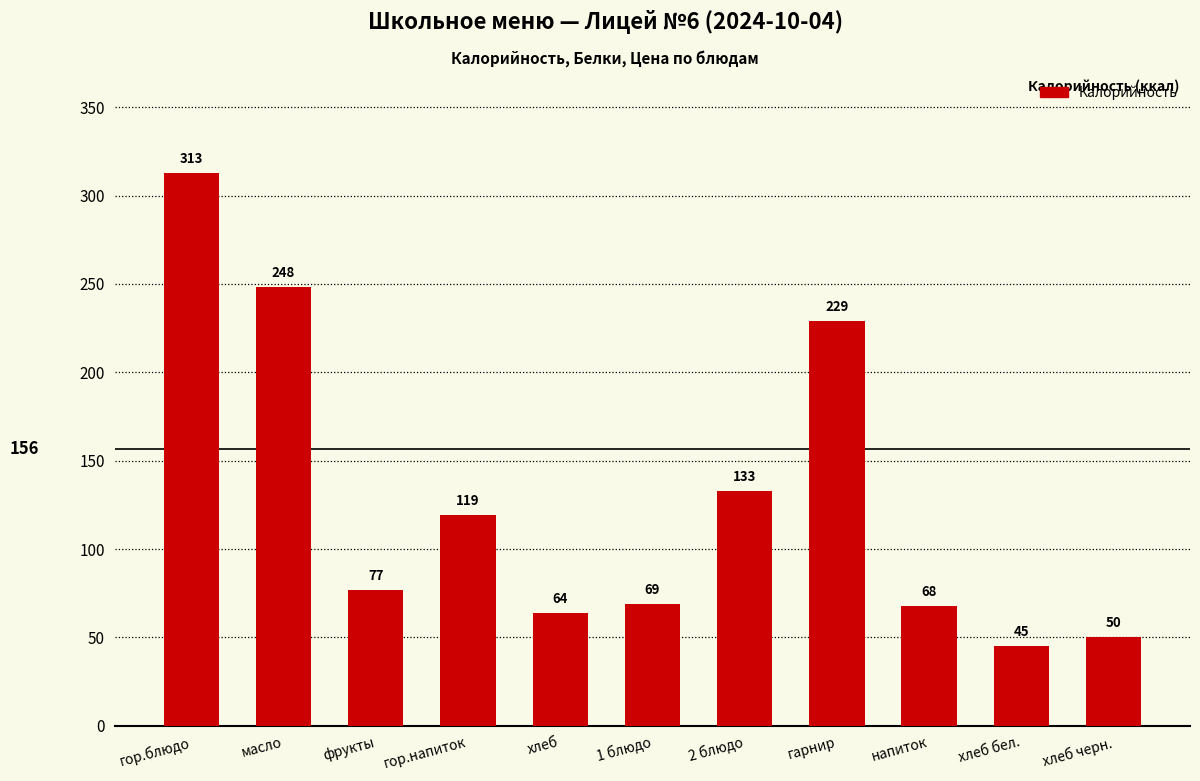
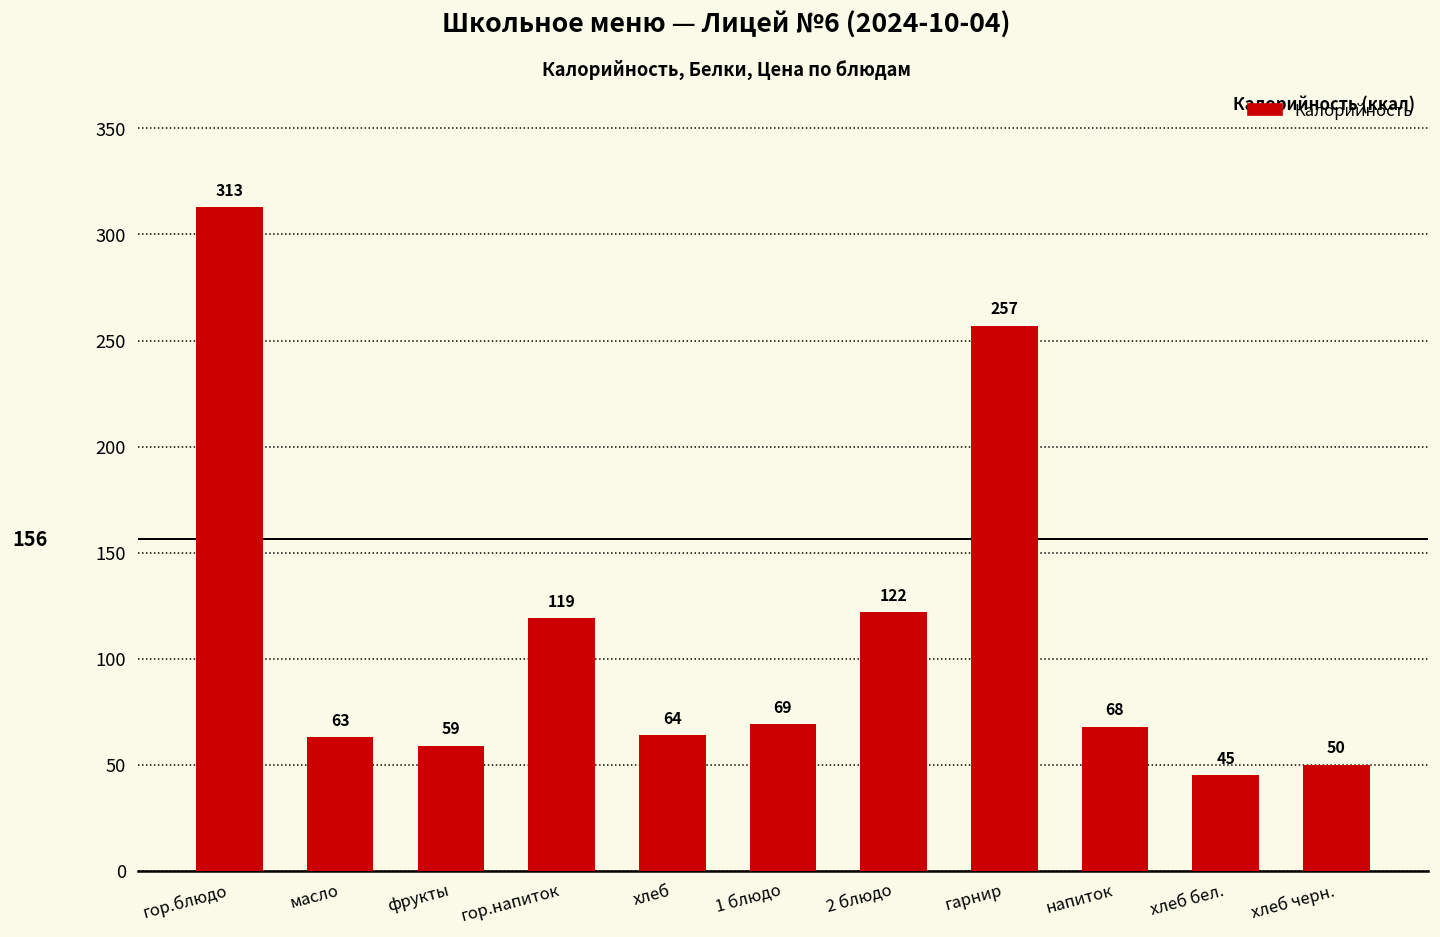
масло: 248 -> 63
фрукты: 77 -> 59
2 блюдо: 133 -> 122
гарнир: 229 -> 257
